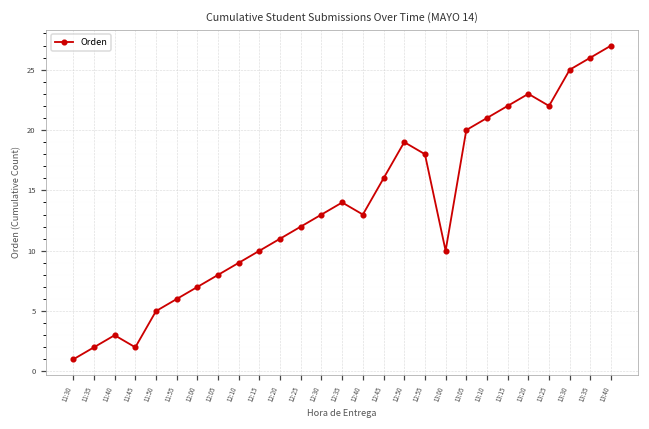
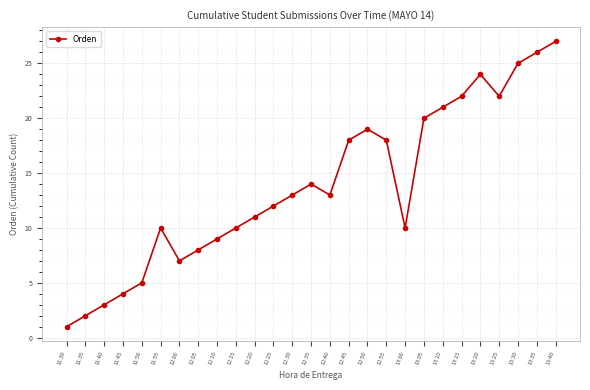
11:45: 2 -> 4
11:55: 6 -> 10
12:45: 16 -> 18
13:20: 23 -> 24
